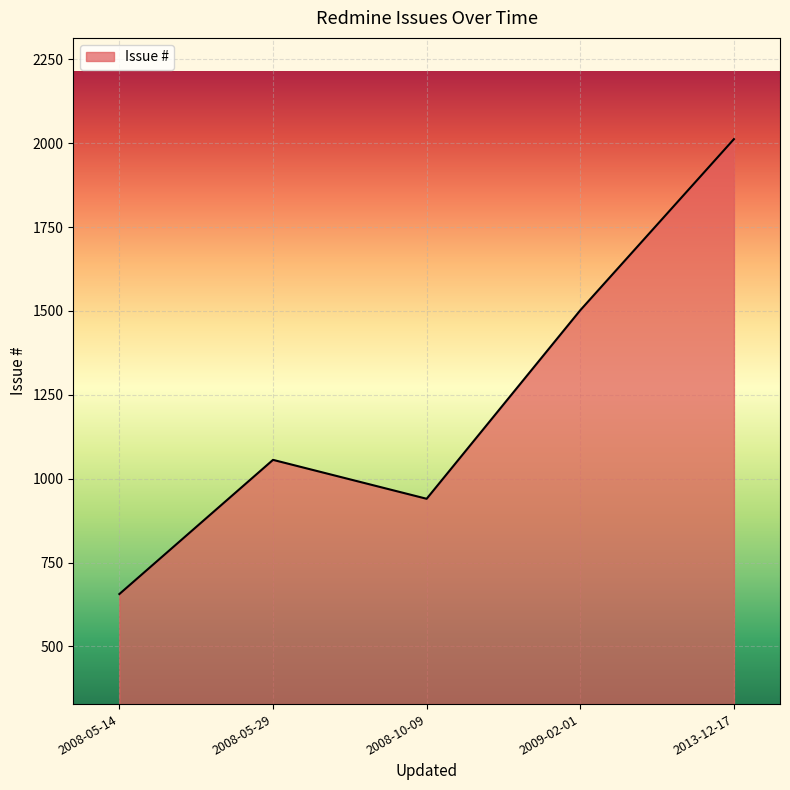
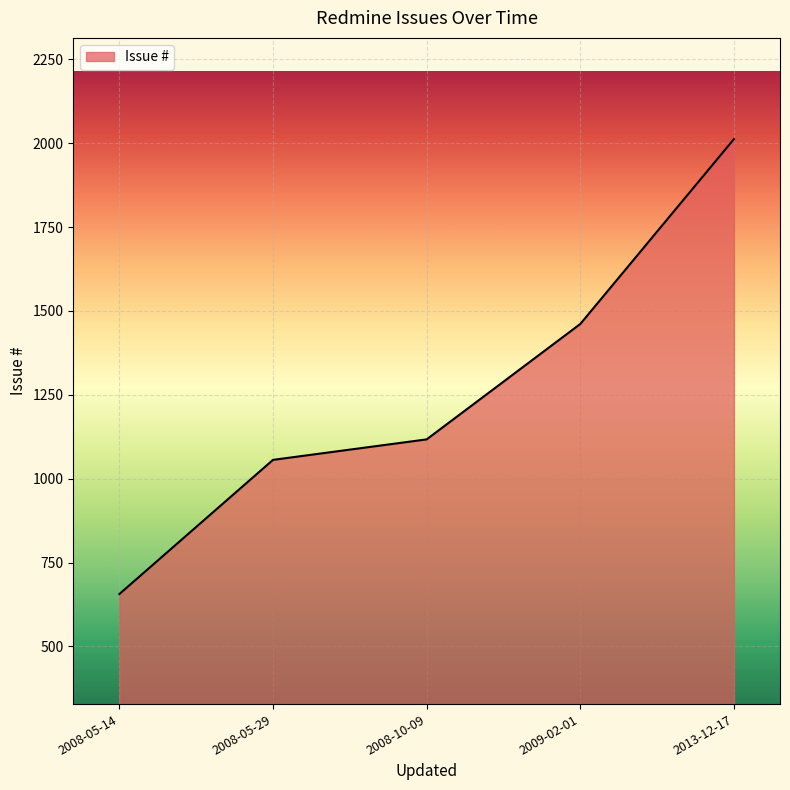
2008-10-09: 940 -> 1120
2009-02-01: 1500 -> 1460
